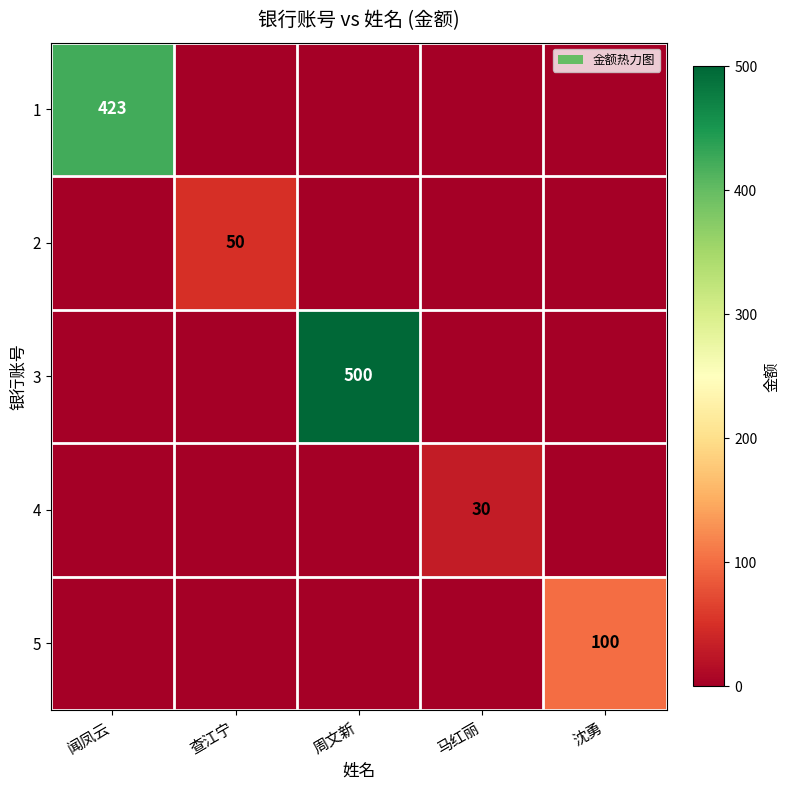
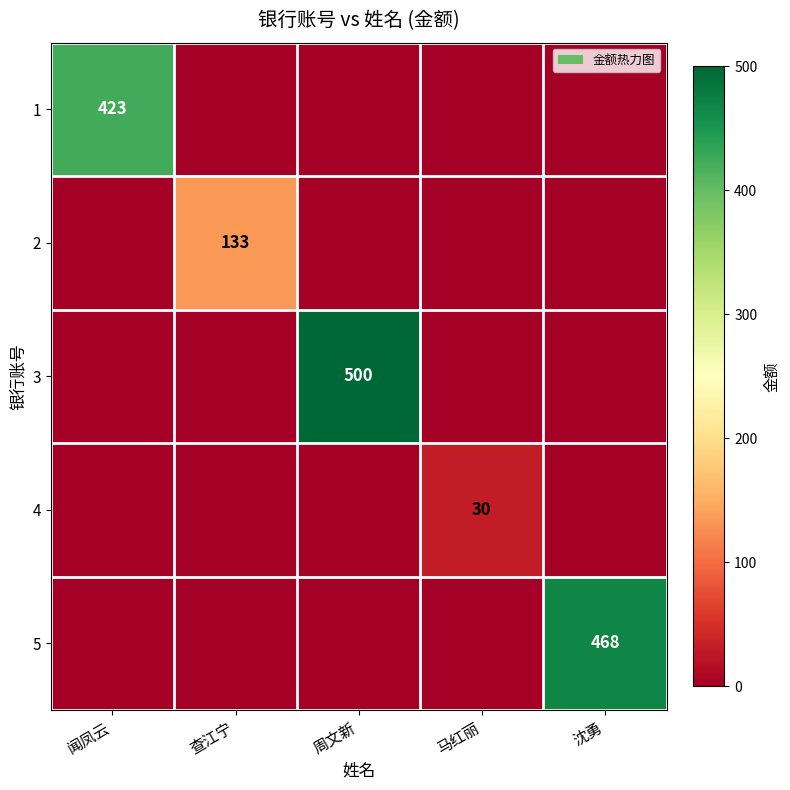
2, 查江宁: 50 -> 133
5, 沈勇: 100 -> 468
